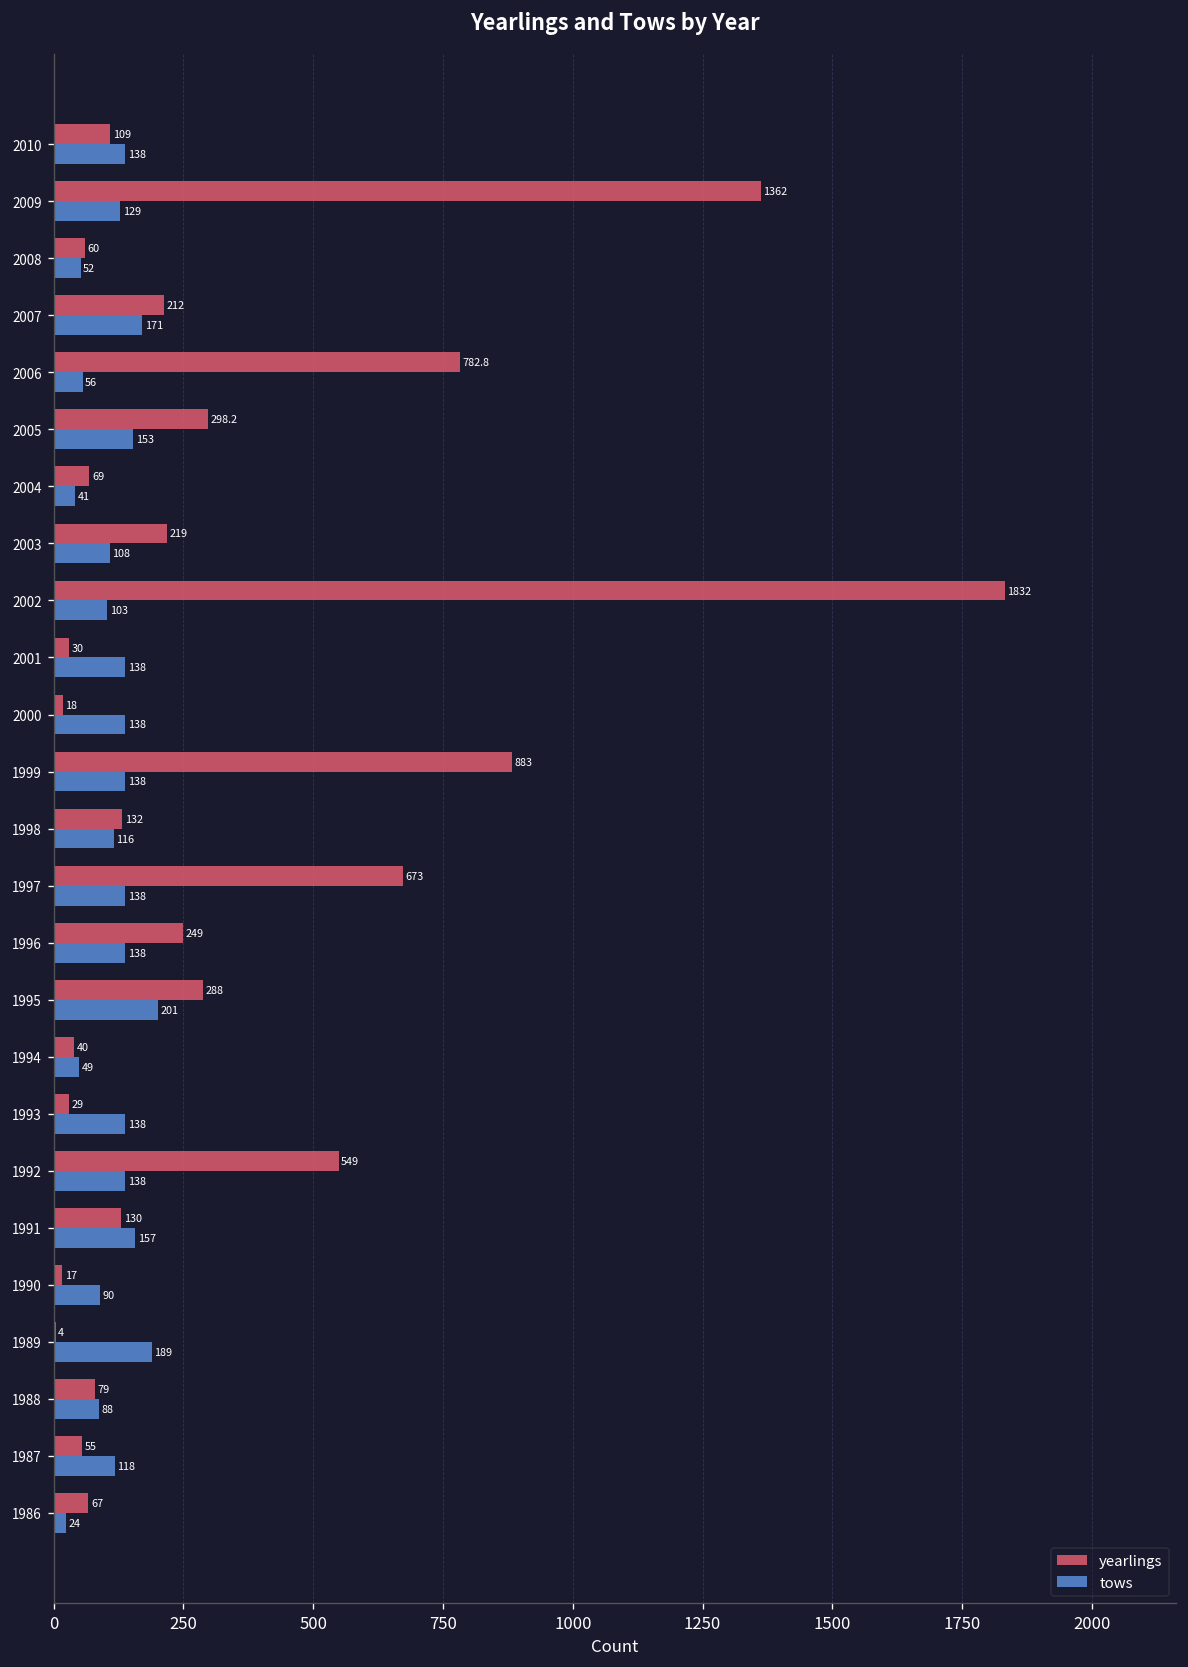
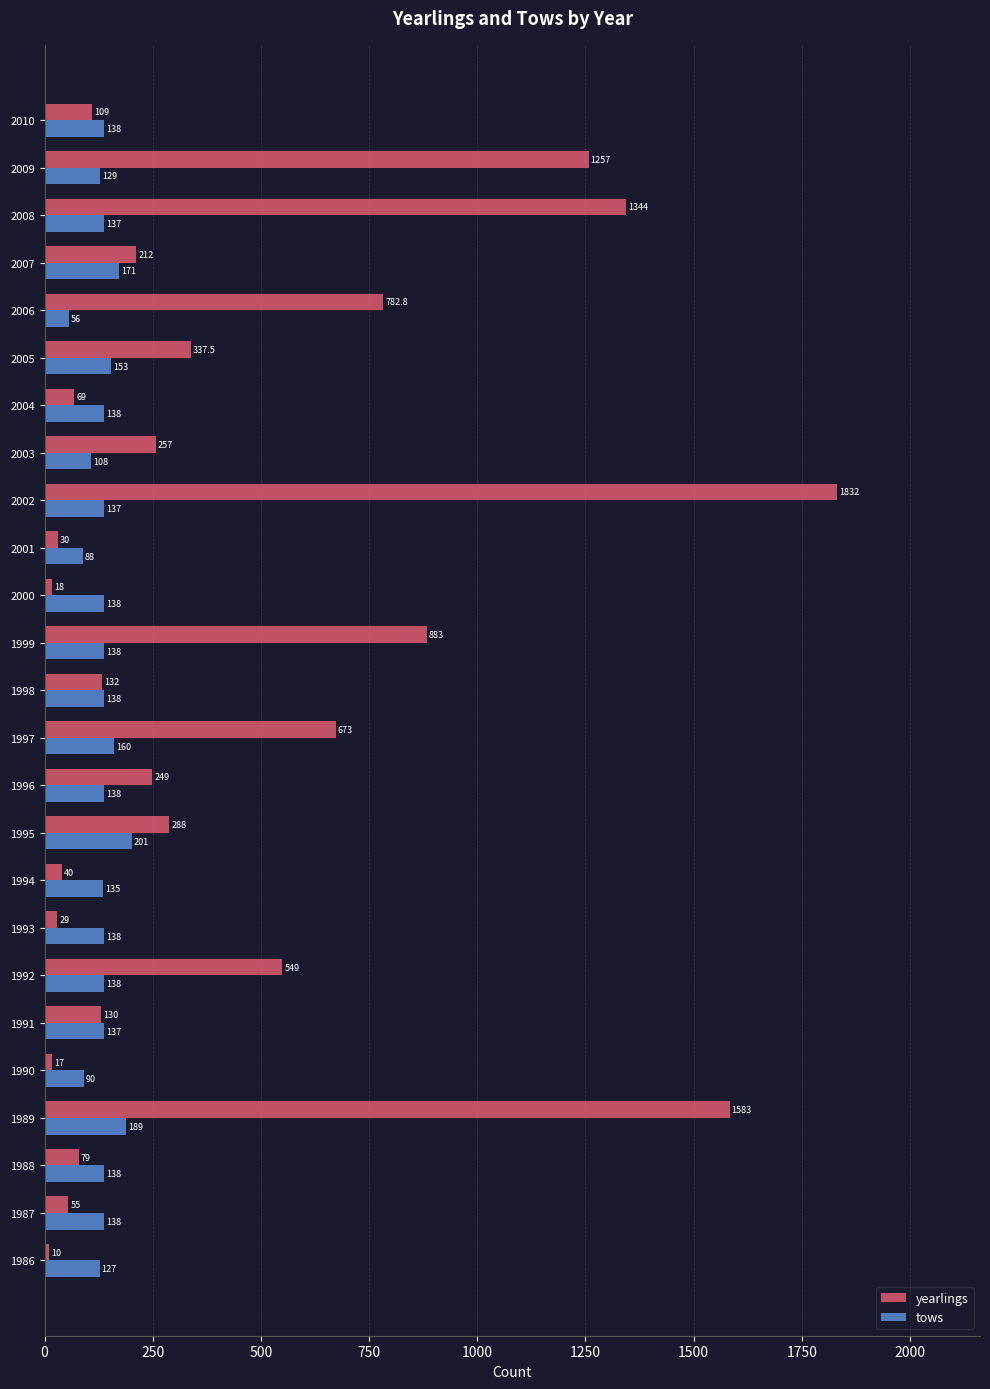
yearlings, 2009: 1362 -> 1257
yearlings, 2008: 60 -> 1344
tows, 2008: 52 -> 137
yearlings, 2005: 298.2 -> 337.5
tows, 2004: 41 -> 138
yearlings, 2003: 219 -> 257
tows, 2002: 103 -> 137
tows, 2001: 138 -> 88
tows, 1998: 116 -> 138
tows, 1997: 138 -> 160
tows, 1994: 49 -> 135
tows, 1991: 157 -> 137
yearlings, 1989: 4 -> 1583
tows, 1988: 88 -> 138
tows, 1987: 118 -> 138
yearlings, 1986: 67 -> 10
tows, 1986: 24 -> 127
